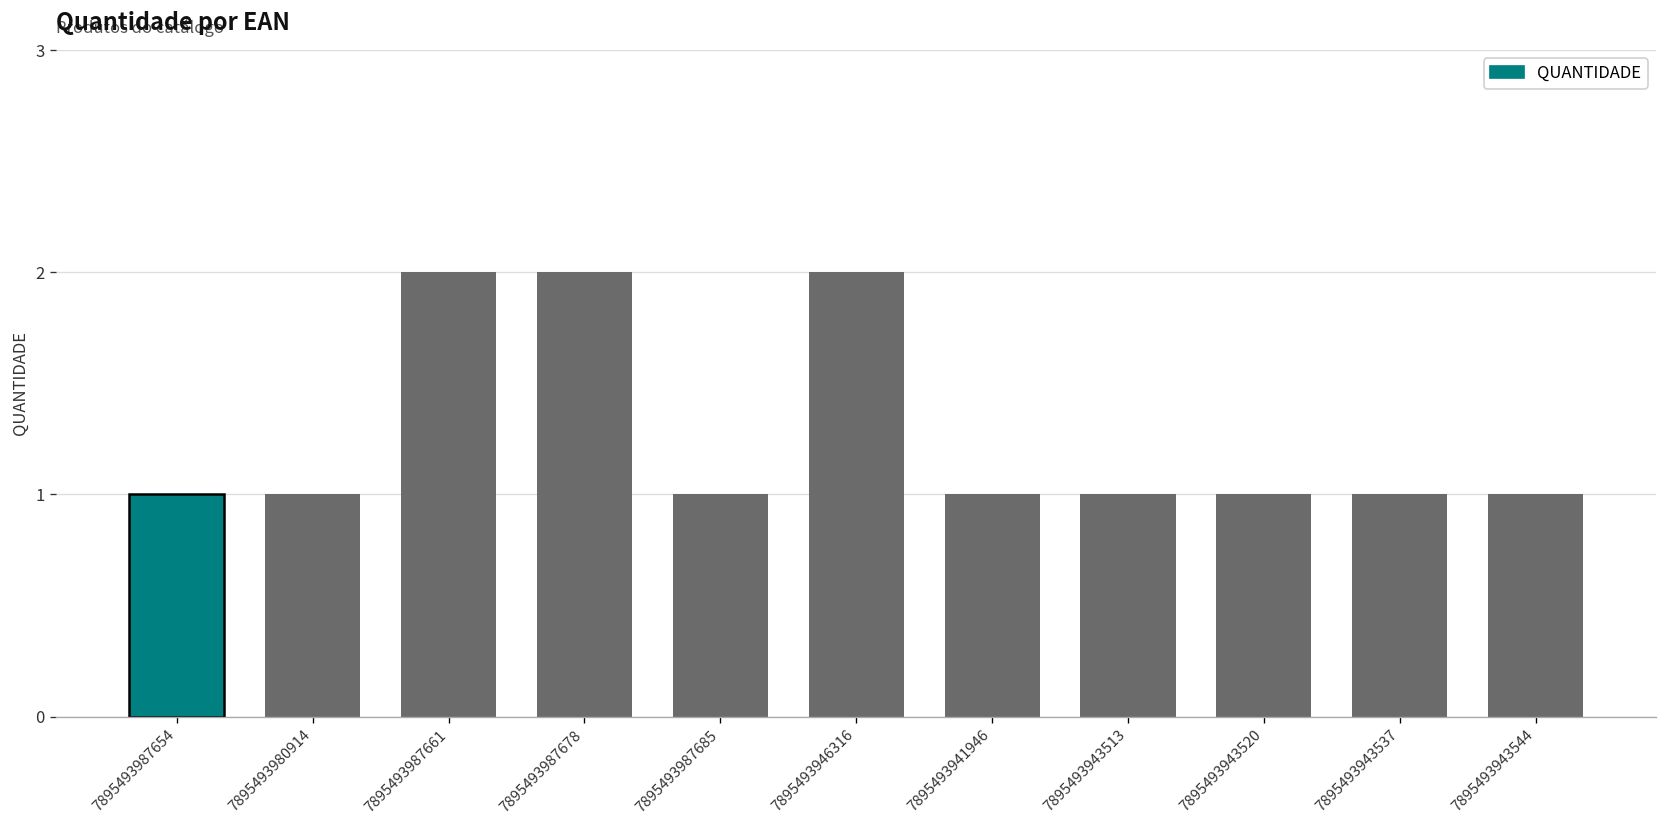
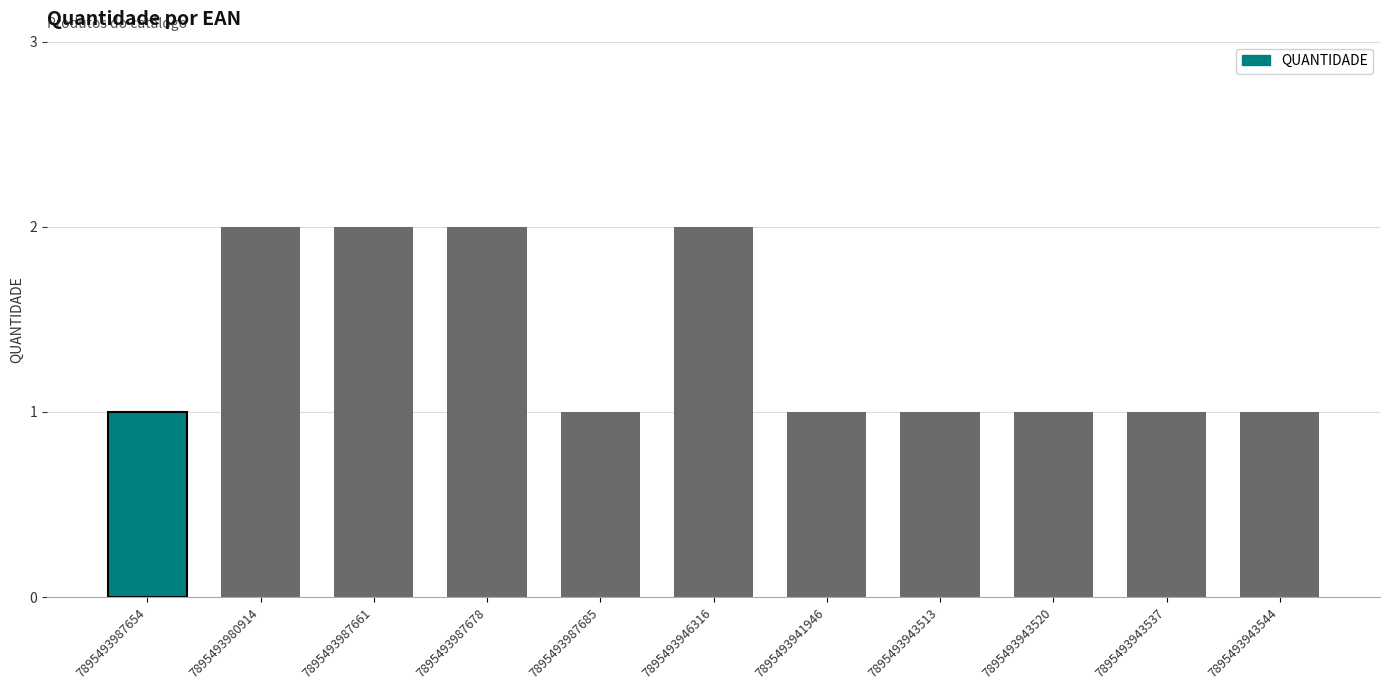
7895493980914: 1 -> 2
